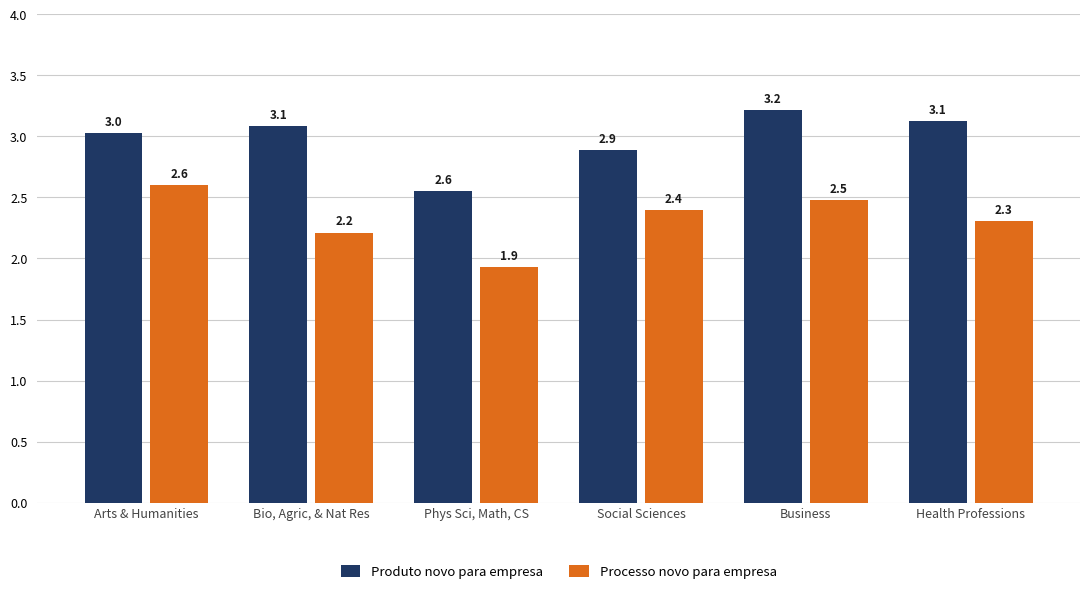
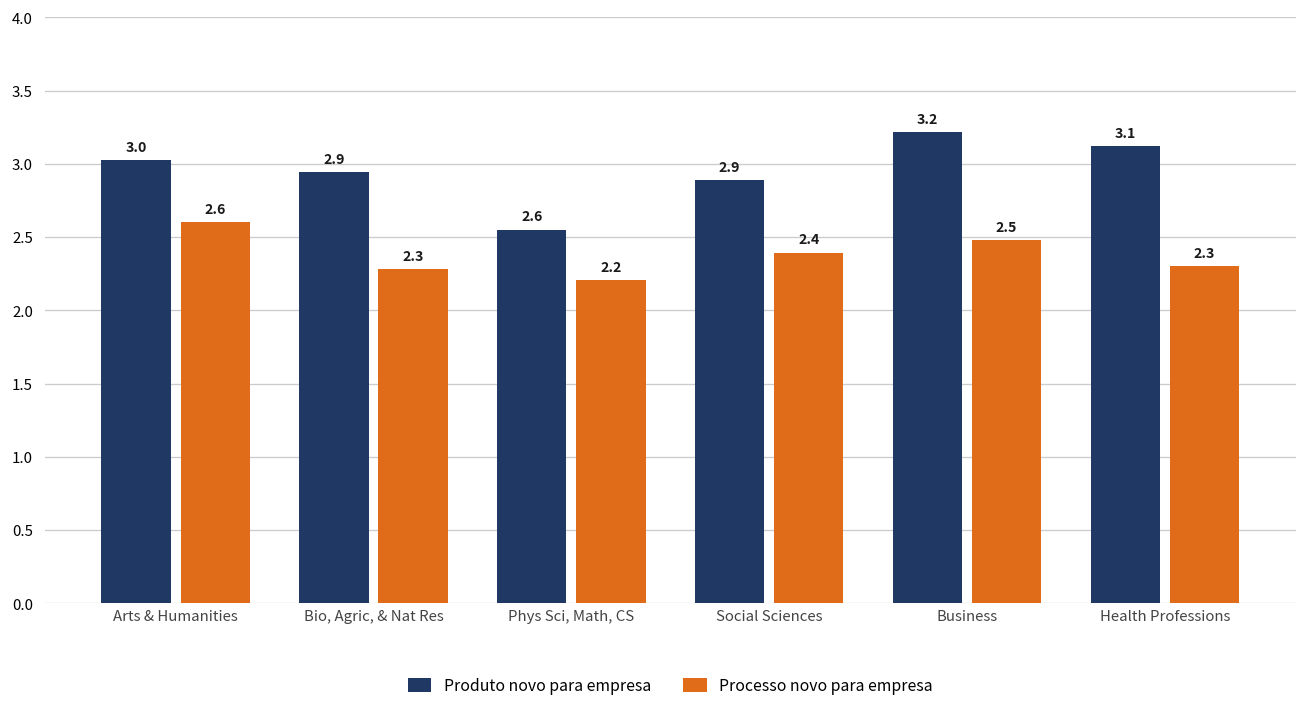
Produto novo para empresa, Bio, Agric, & Nat Res: 3.1 -> 2.9
Processo novo para empresa, Bio, Agric, & Nat Res: 2.2 -> 2.3
Processo novo para empresa, Phys Sci, Math, CS: 1.9 -> 2.2
